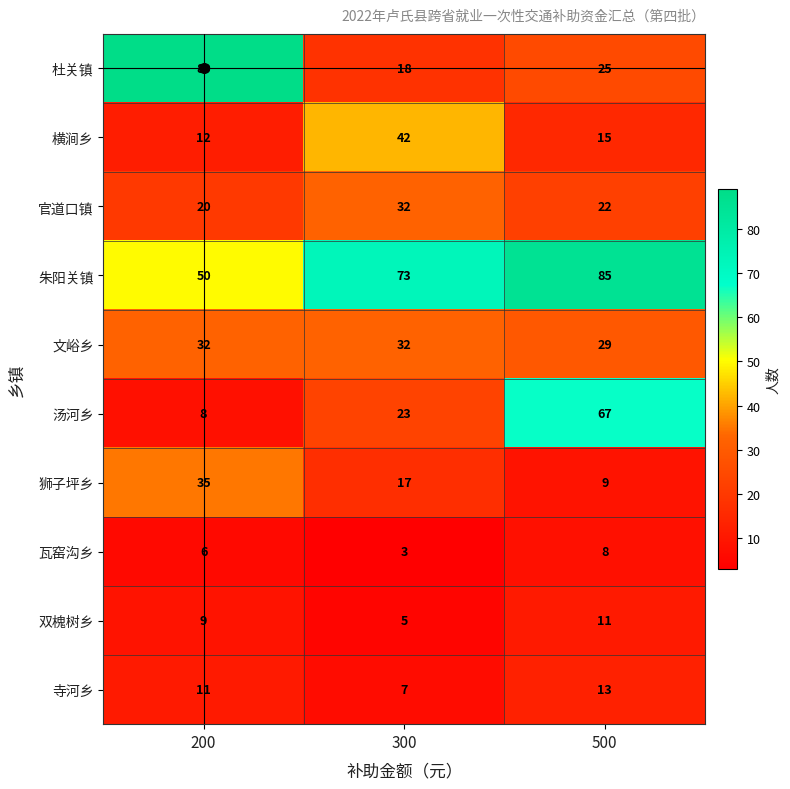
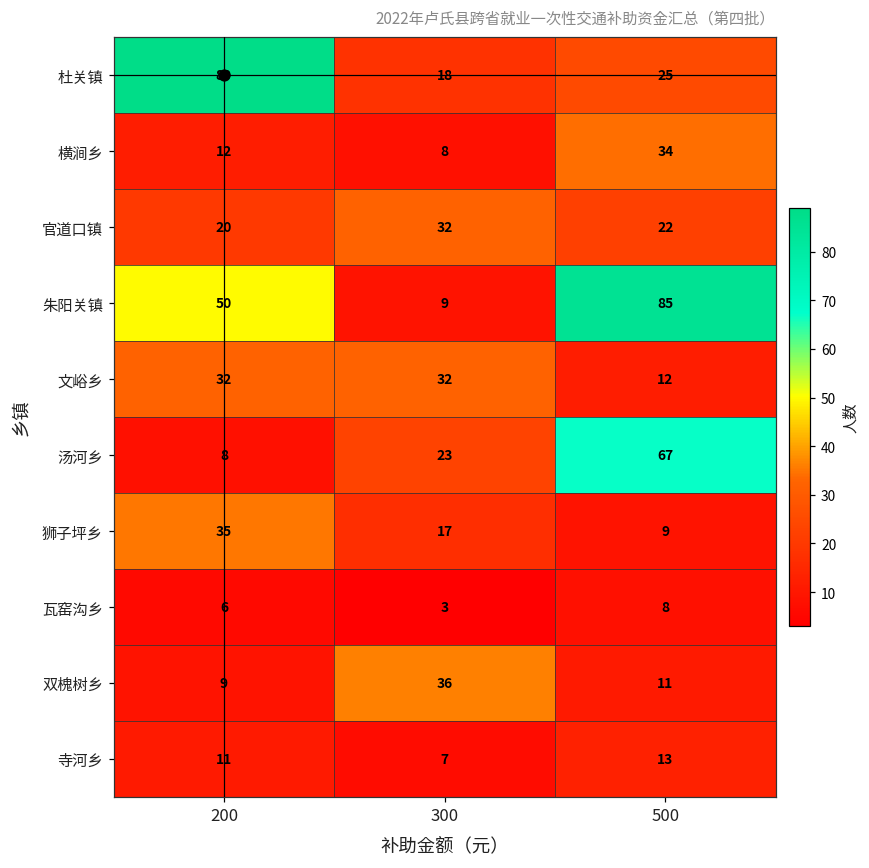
横涧乡, 300: 42 -> 8
横涧乡, 500: 15 -> 34
朱阳关镇, 300: 73 -> 9
文峪乡, 500: 29 -> 12
双槐树乡, 300: 5 -> 36
